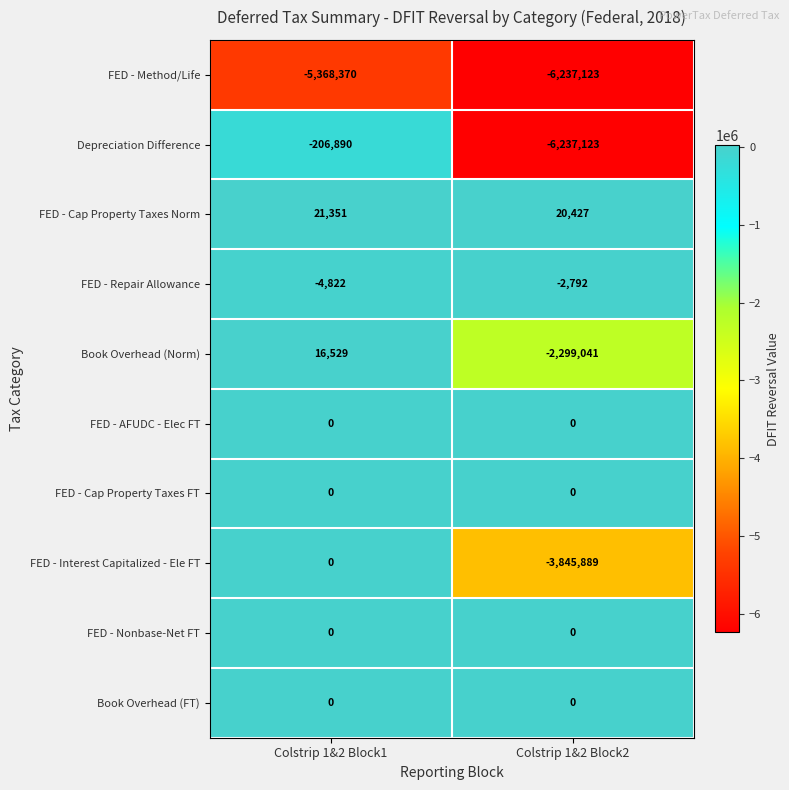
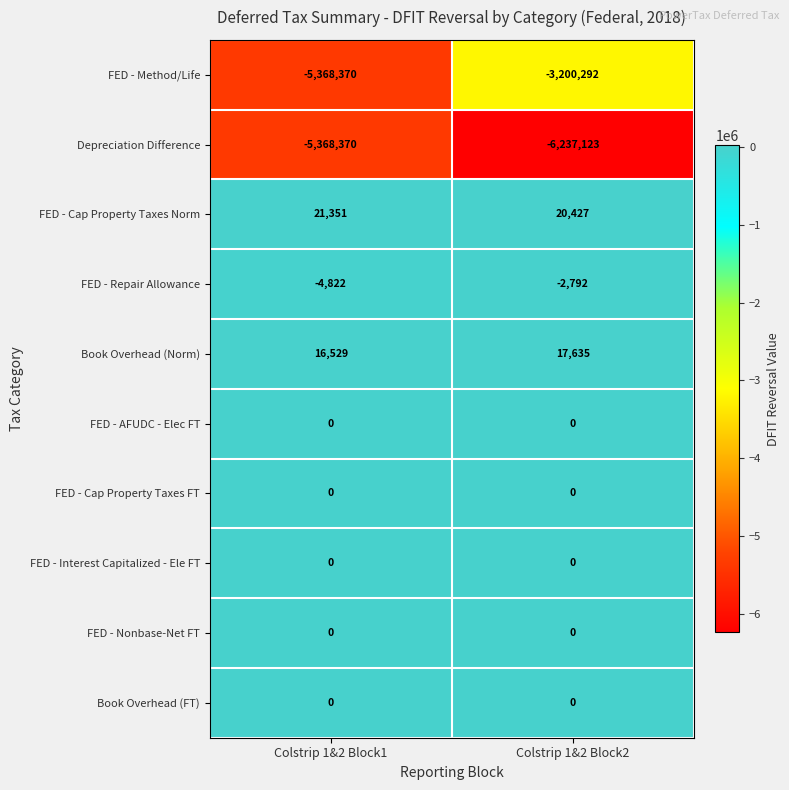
FED - Method/Life, Colstrip 1&2 Block2: -6,237,123 -> -3,200,292
Depreciation Difference, Colstrip 1&2 Block1: -206,890 -> -5,368,370
Book Overhead (Norm), Colstrip 1&2 Block2: -2,299,041 -> 17,635
FED - Interest Capitalized - Ele FT, Colstrip 1&2 Block2: -3,845,889 -> 0
